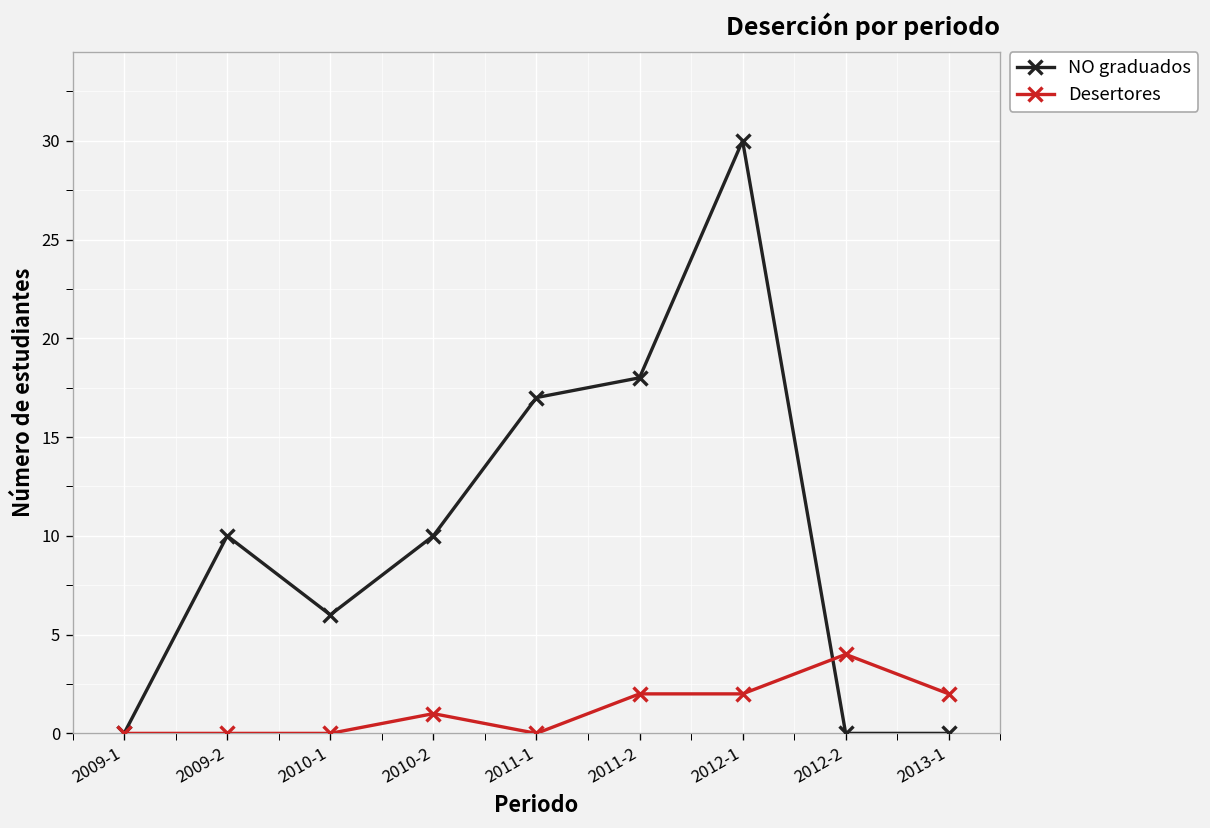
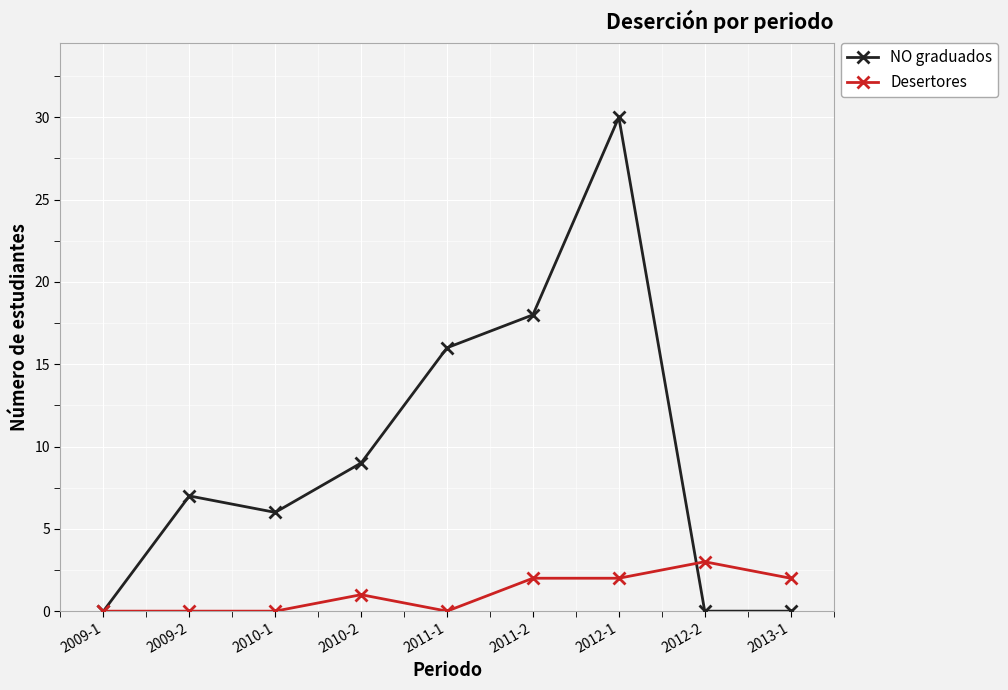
NO graduados, 2009-2: 10 -> 7
NO graduados, 2010-2: 10 -> 9
NO graduados, 2011-1: 17 -> 16
Desertores, 2012-2: 4 -> 3
